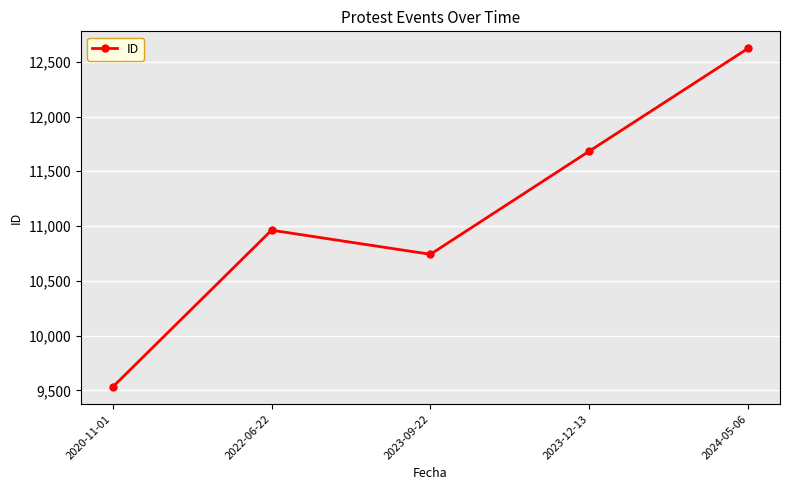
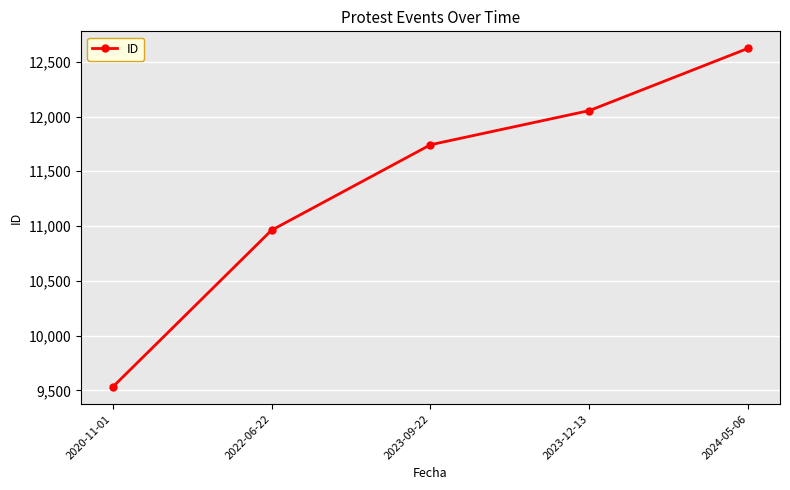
2023-09-22: 10,740 -> 11,740
2023-12-13: 11,680 -> 12,050
